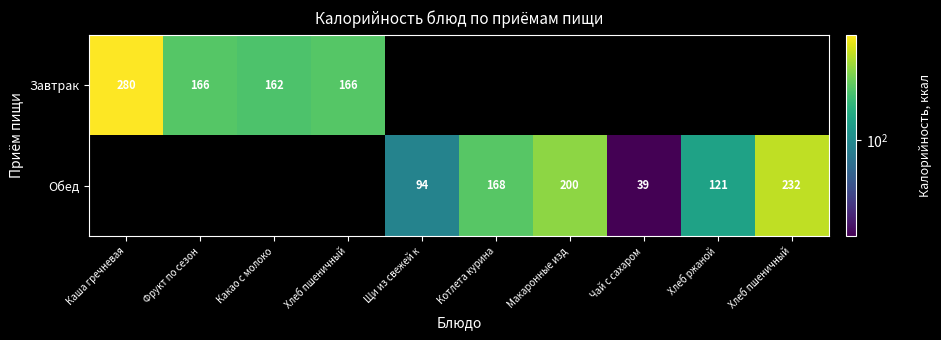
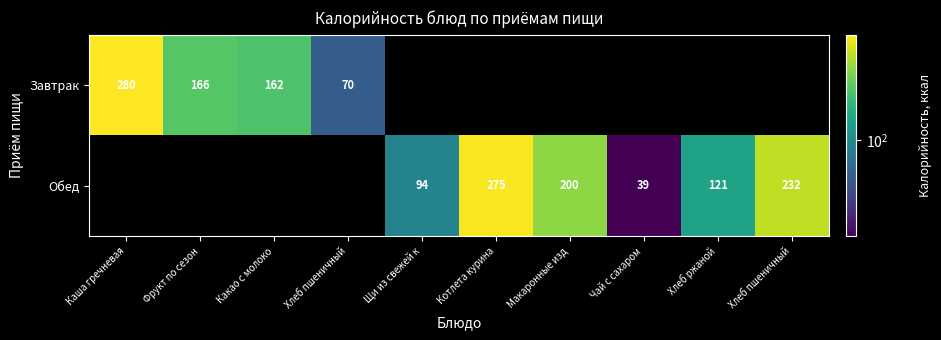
Завтрак, Хлеб пшеничный: 166 -> 70
Обед, Котлета курина: 168 -> 275
